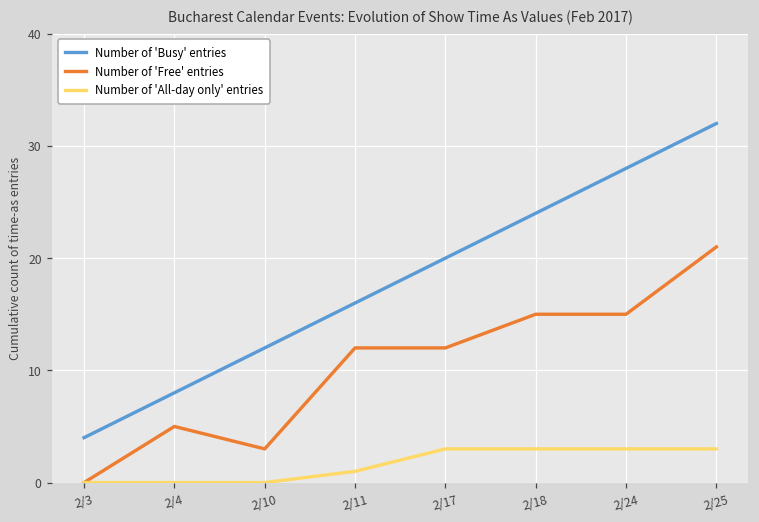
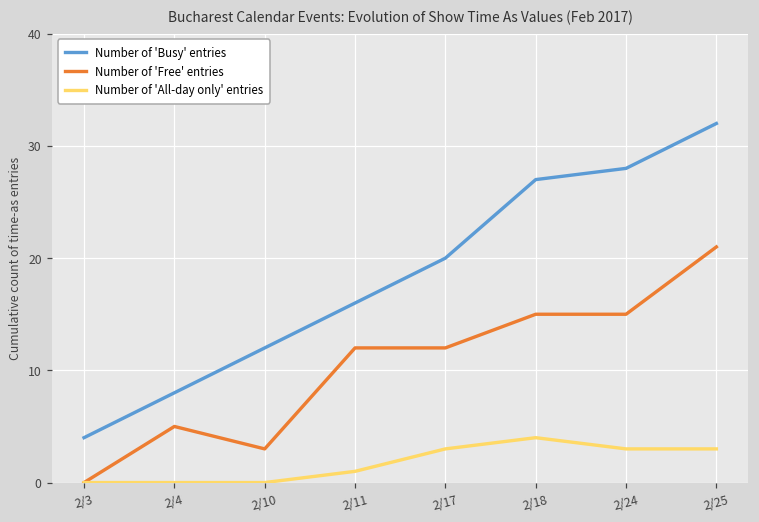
Number of 'Busy' entries, 2/18: 24 -> 27
Number of 'All-day only' entries, 2/18: 3 -> 4
